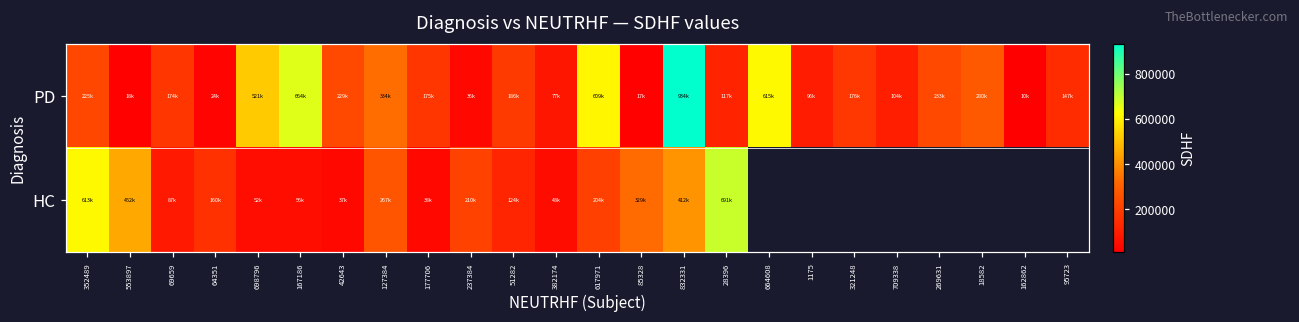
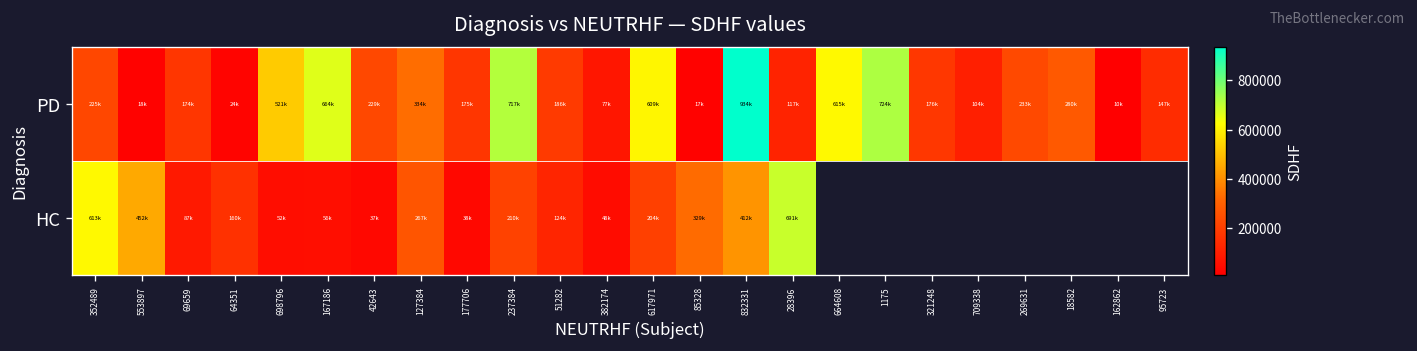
PD, 237384: 36k -> 717k
PD, 1175: 96k -> 724k
